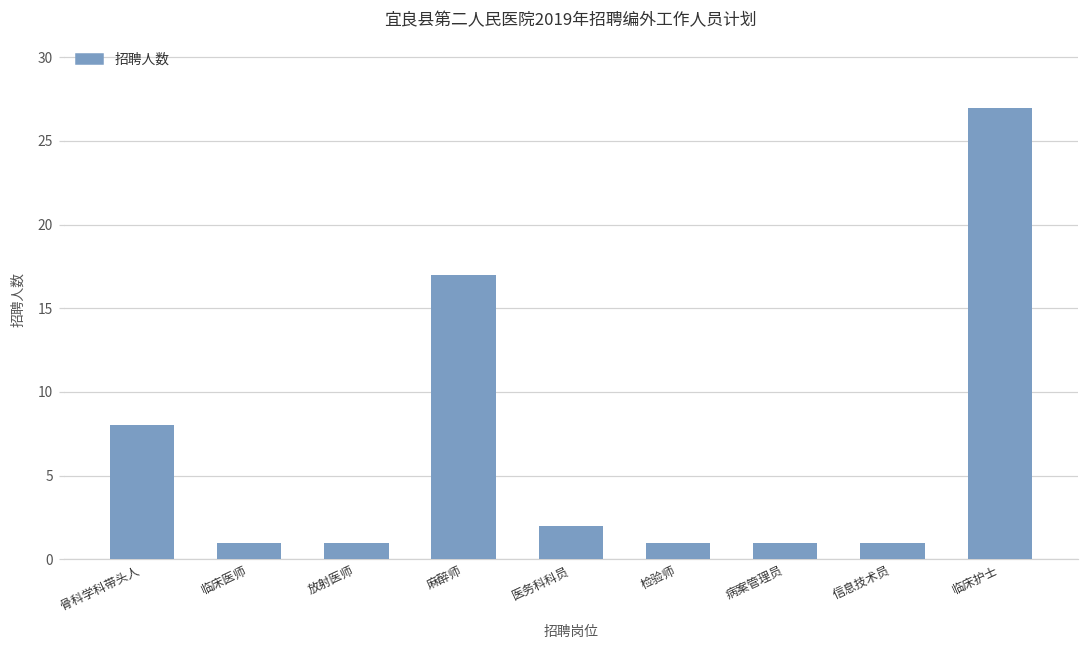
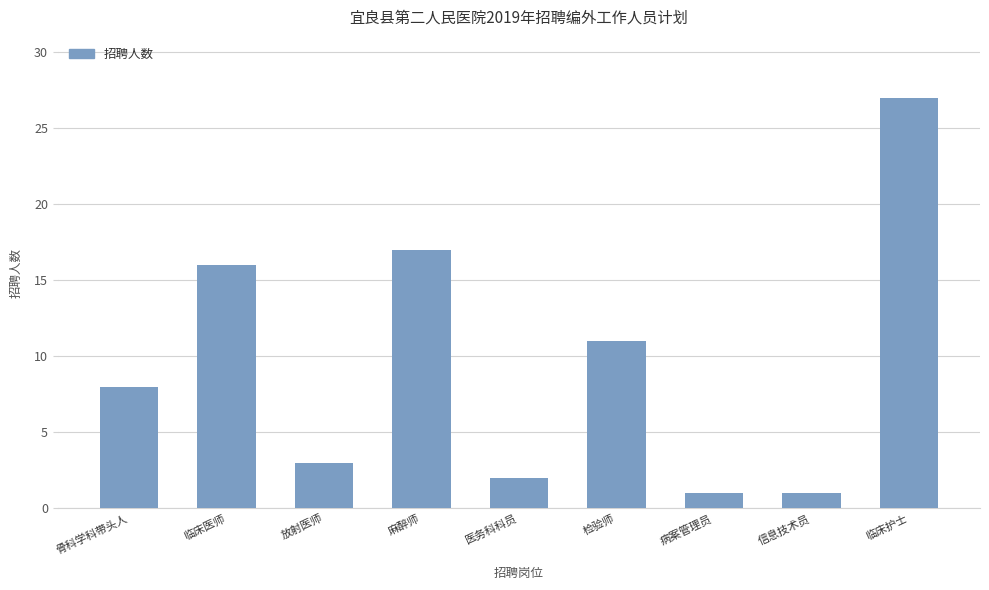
临床医师: 1 -> 16
放射医师: 1 -> 3
检验师: 1 -> 11
